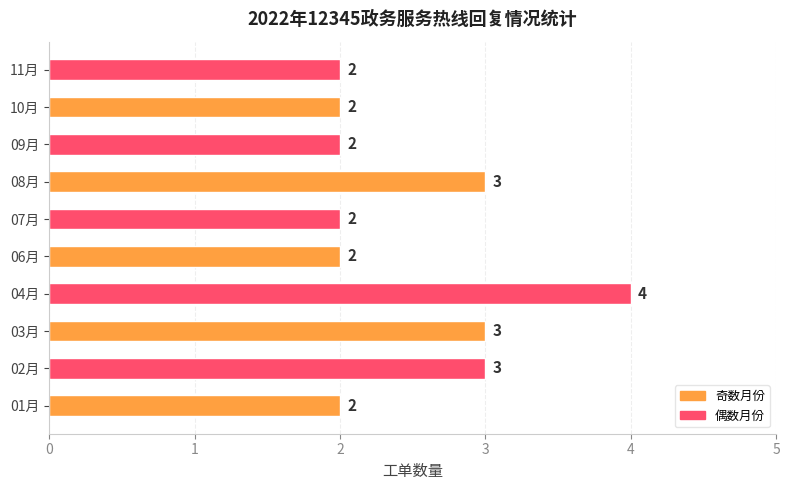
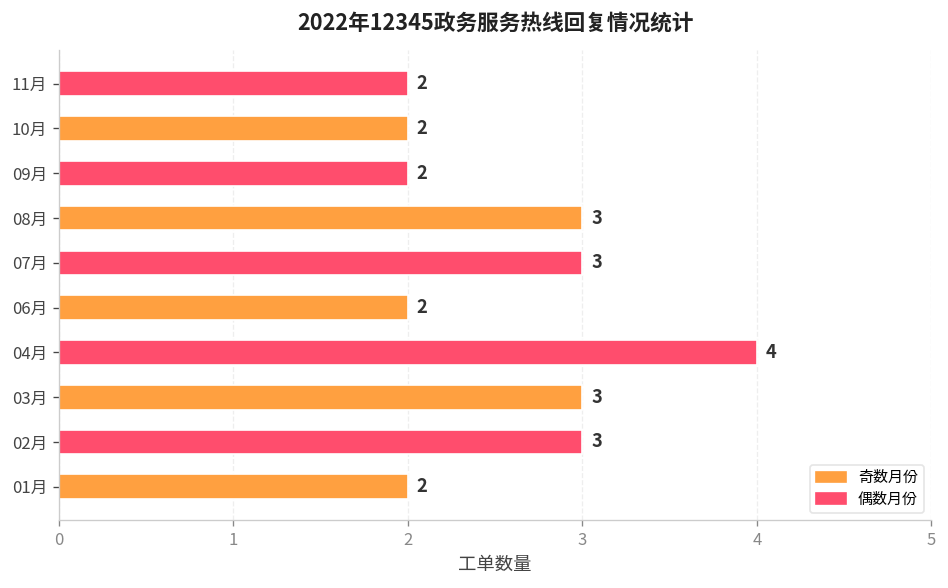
07月: 2 -> 3
